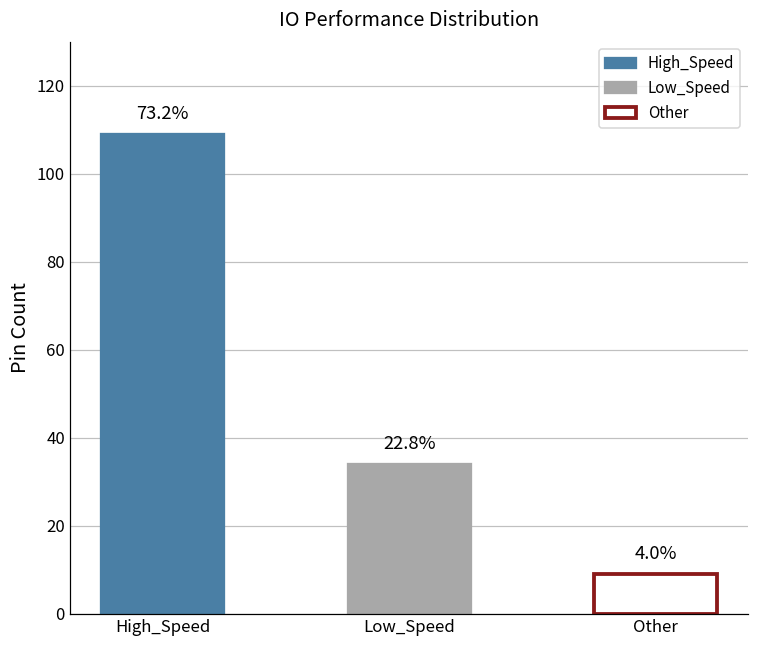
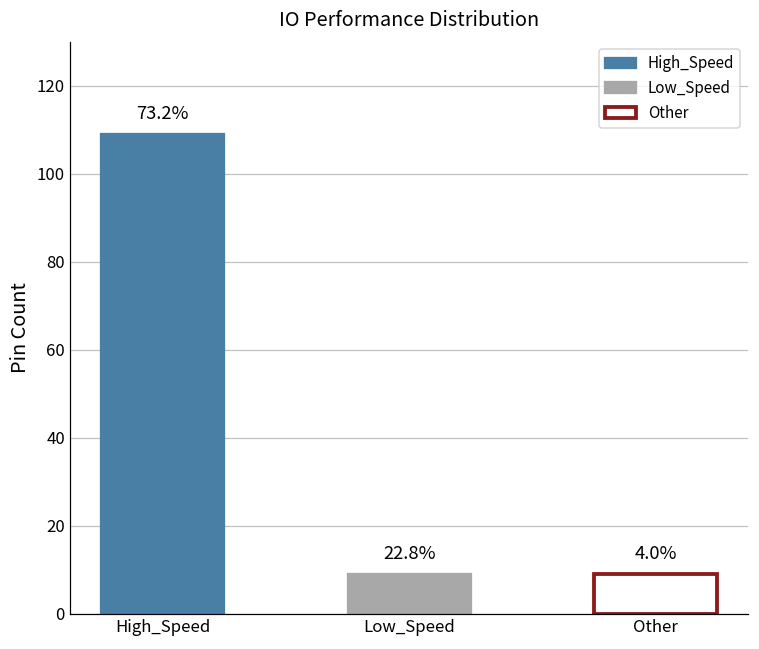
Low_Speed: 34 -> 9
